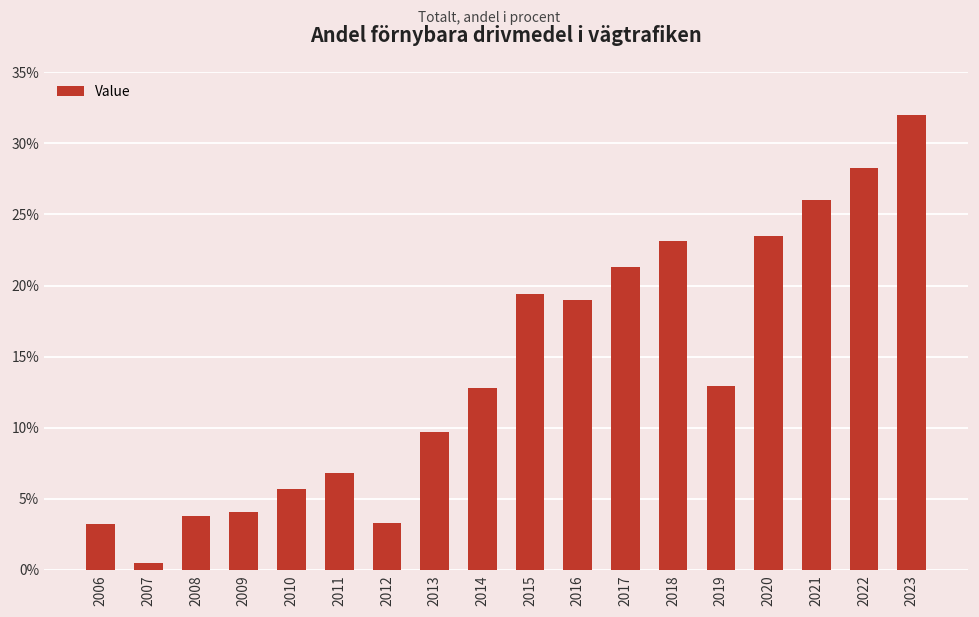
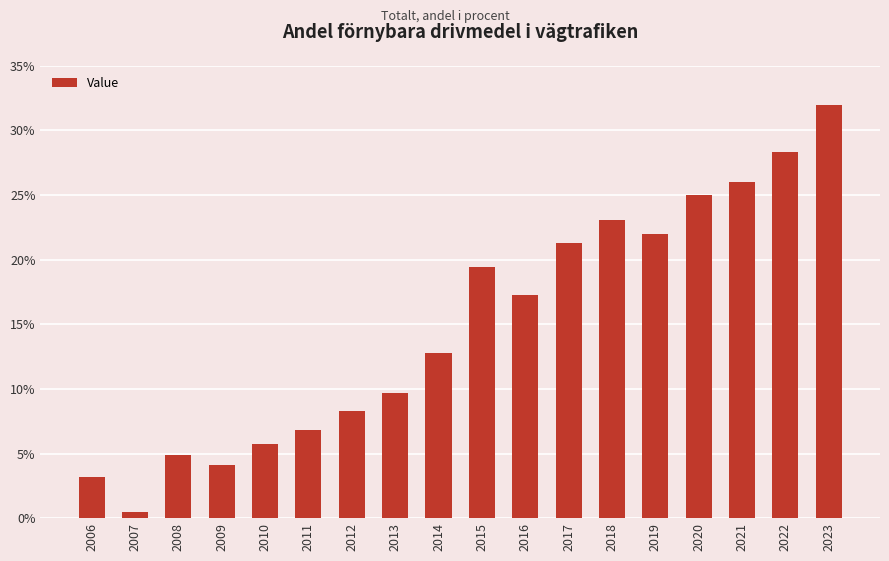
2008: 3.8% -> 4.9%
2012: 3.3% -> 8.3%
2016: 19.0% -> 17.3%
2019: 12.9% -> 22.0%
2020: 23.5% -> 25.0%
